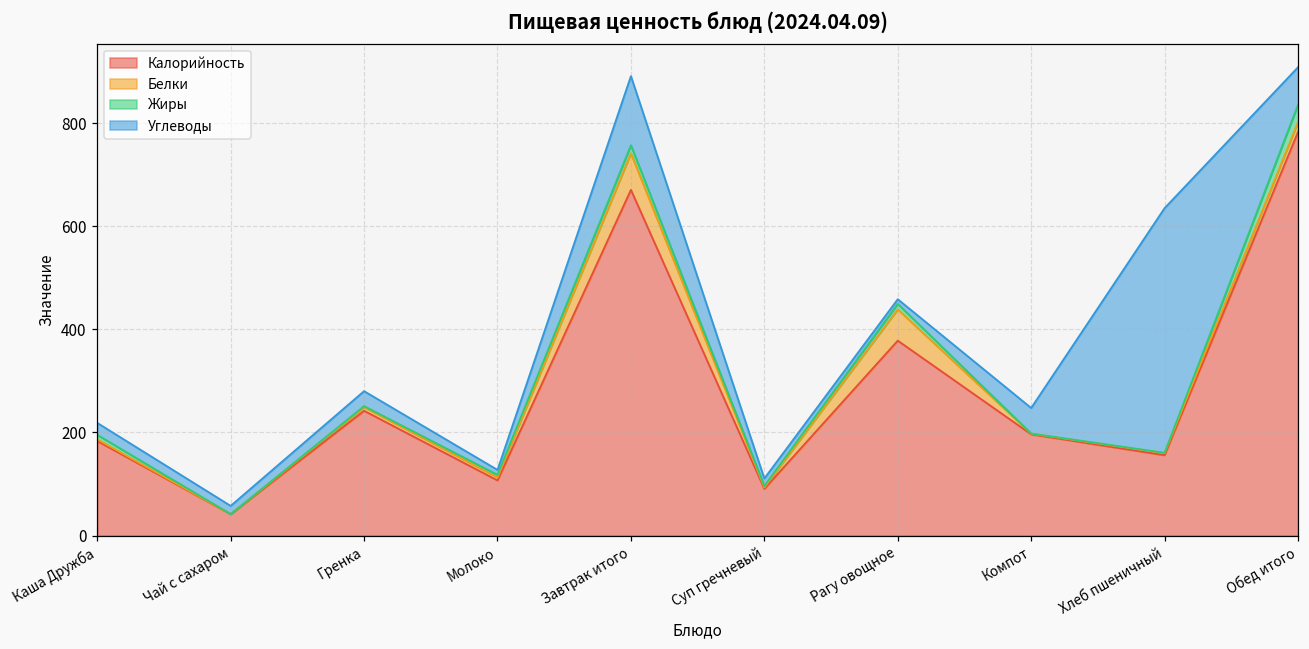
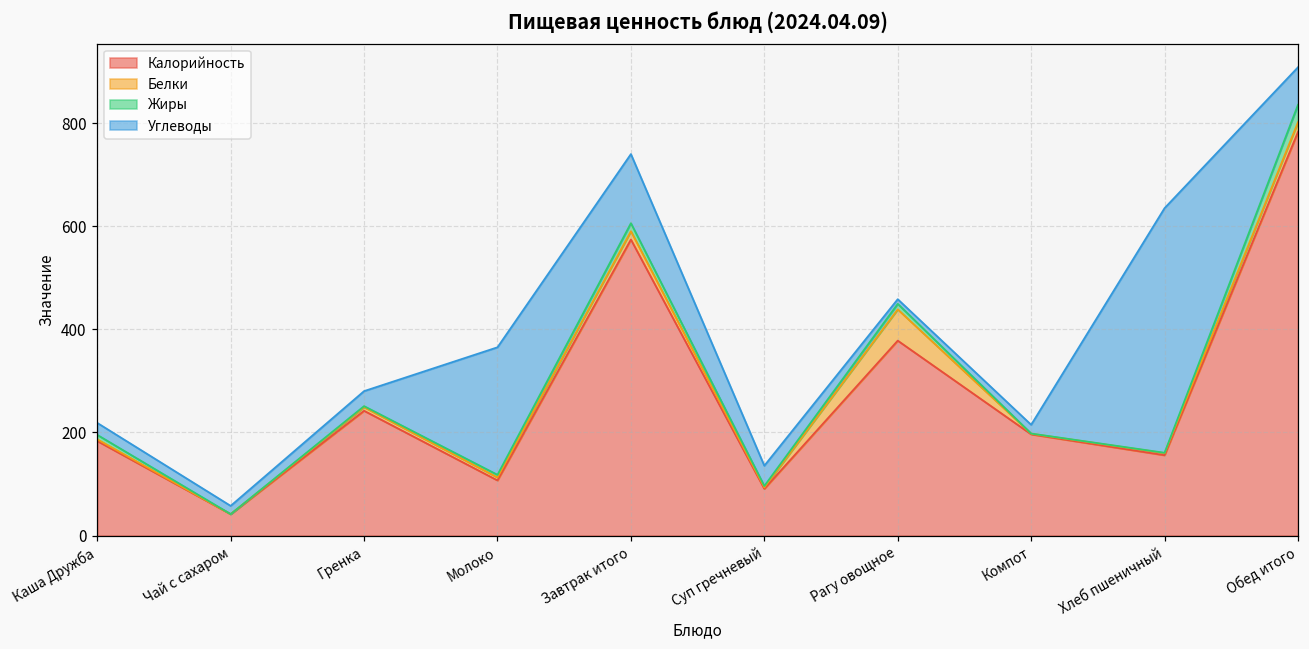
Углеводы, Молоко: 10 -> 250
Калорийность, Завтрак итого: 670 -> 570
Белки, Завтрак итого: 70 -> 20
Углеводы, Суп гречневый: 10 -> 40
Углеводы, Компот: 50 -> 20
